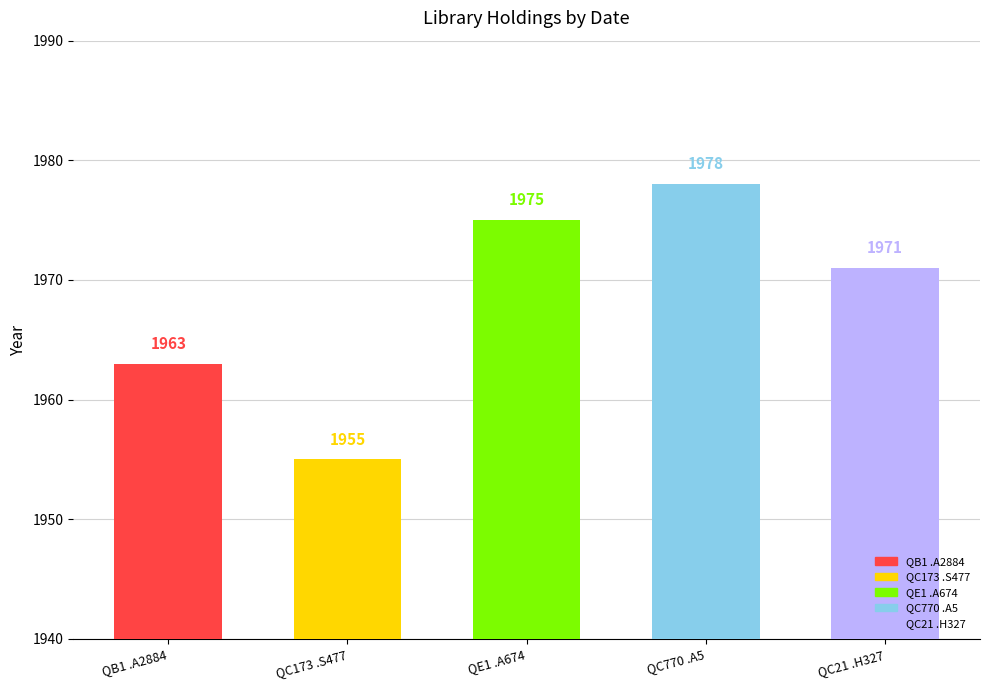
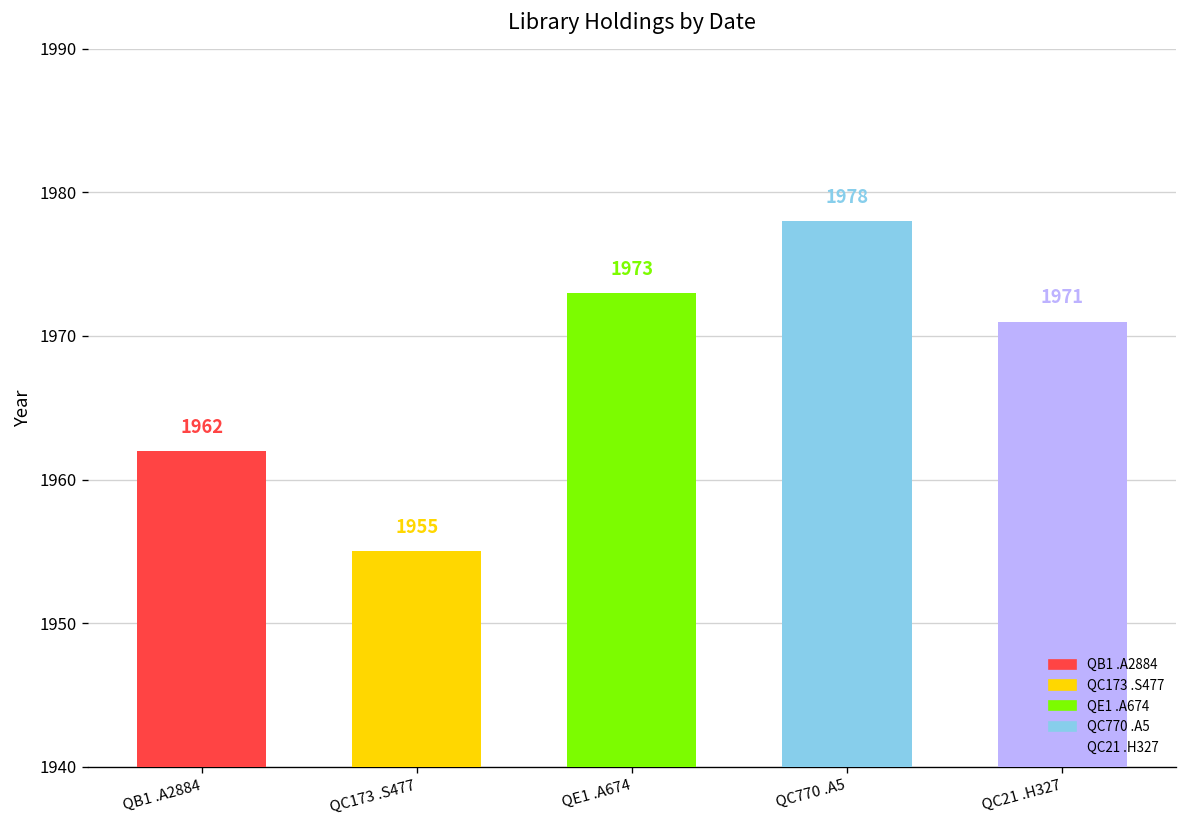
QB1 .A2884: 1963 -> 1962
QE1 .A674: 1975 -> 1973
